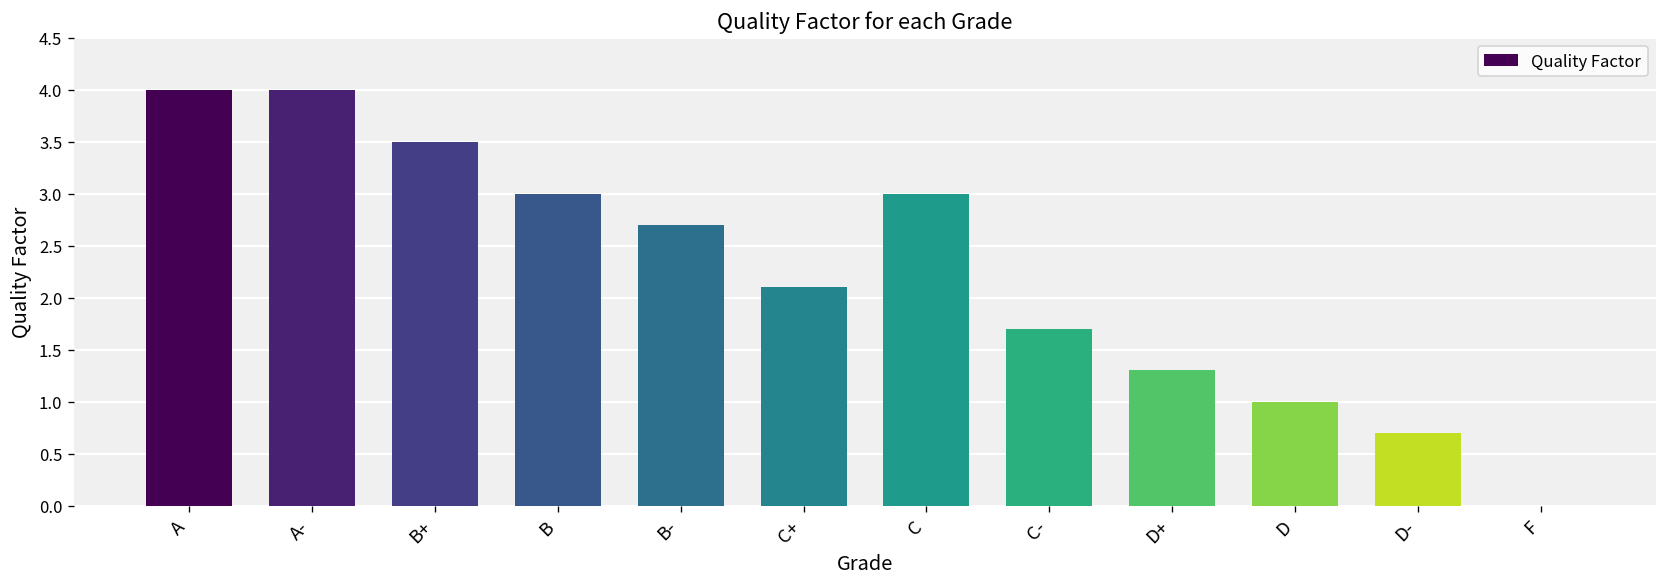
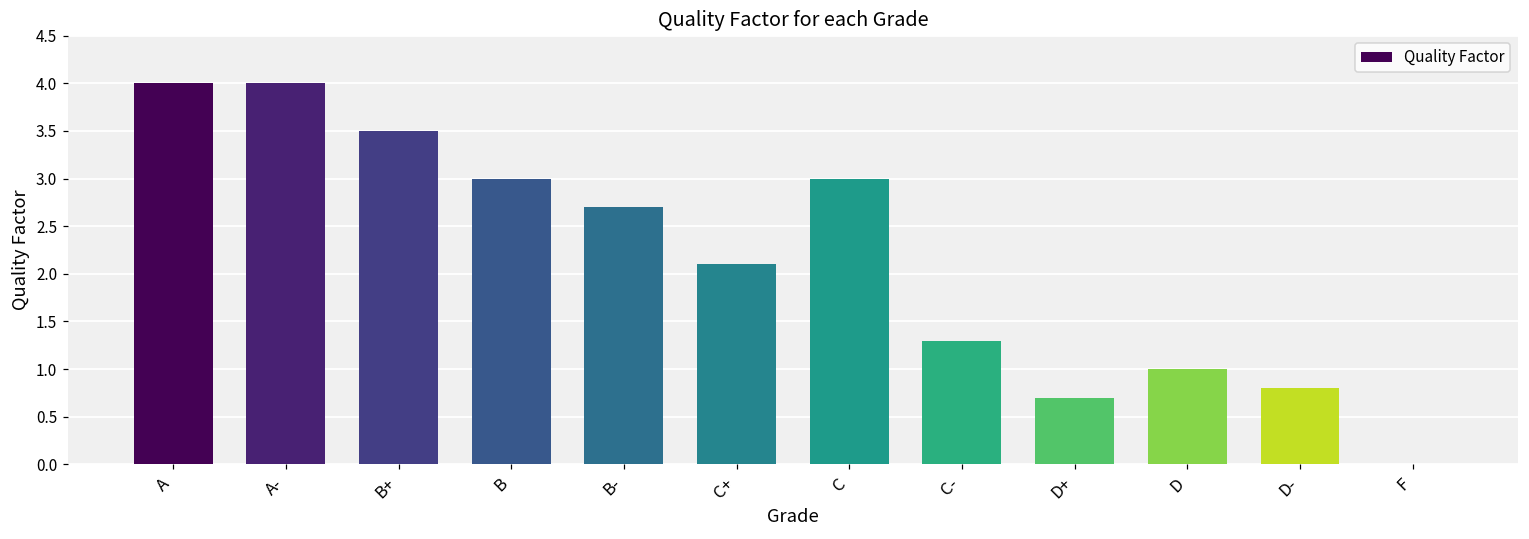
C-: 1.7 -> 1.3
D+: 1.3 -> 0.7
D-: 0.7 -> 0.8
